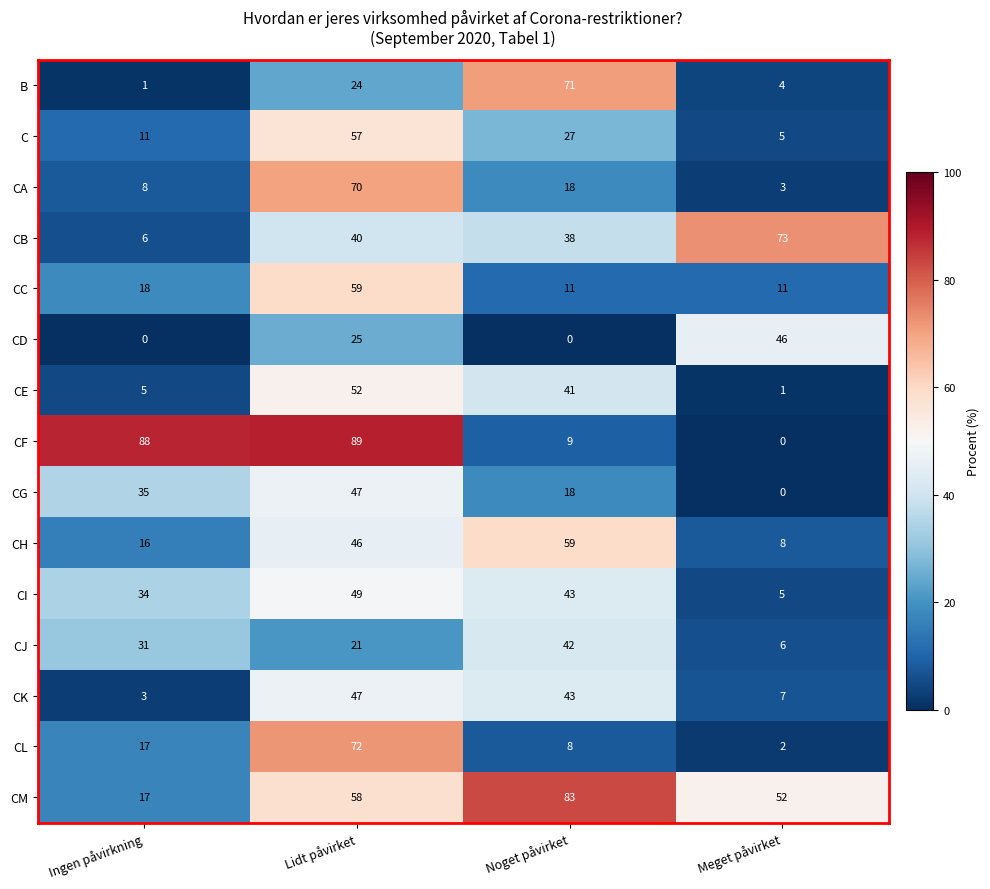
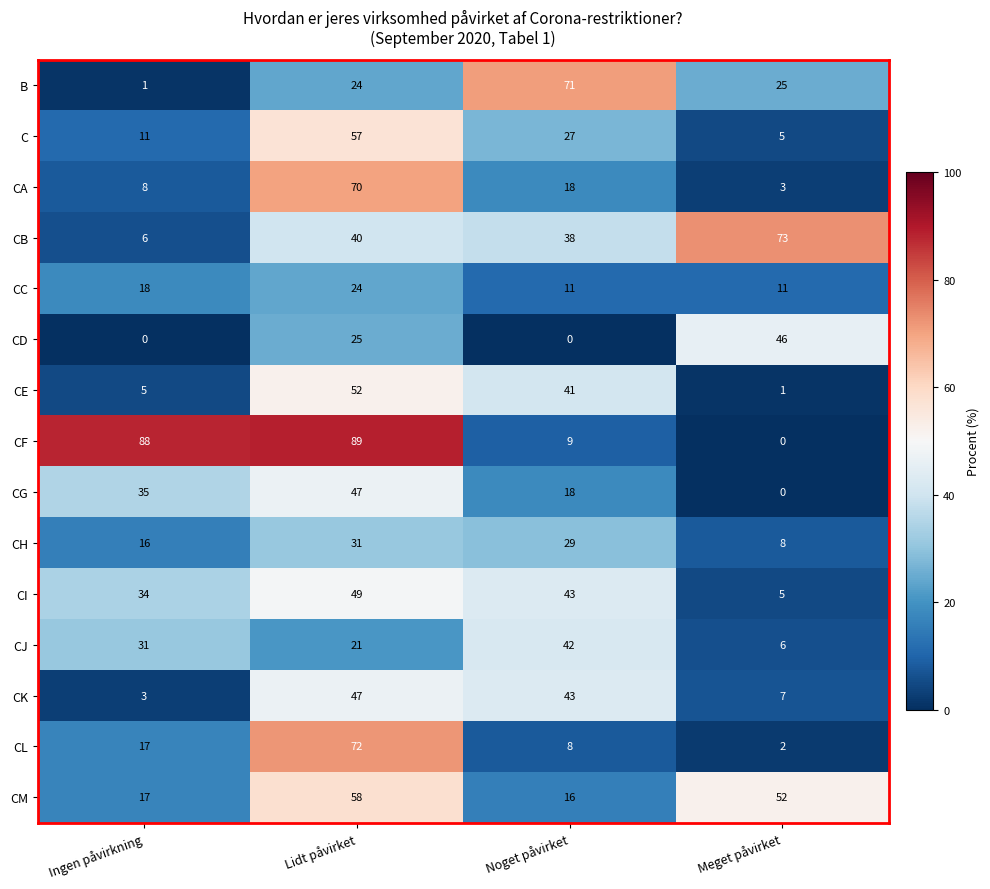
B, Meget påvirket: 4 -> 25
CC, Lidt påvirket: 59 -> 24
CH, Lidt påvirket: 46 -> 31
CH, Noget påvirket: 59 -> 29
CM, Noget påvirket: 83 -> 16
